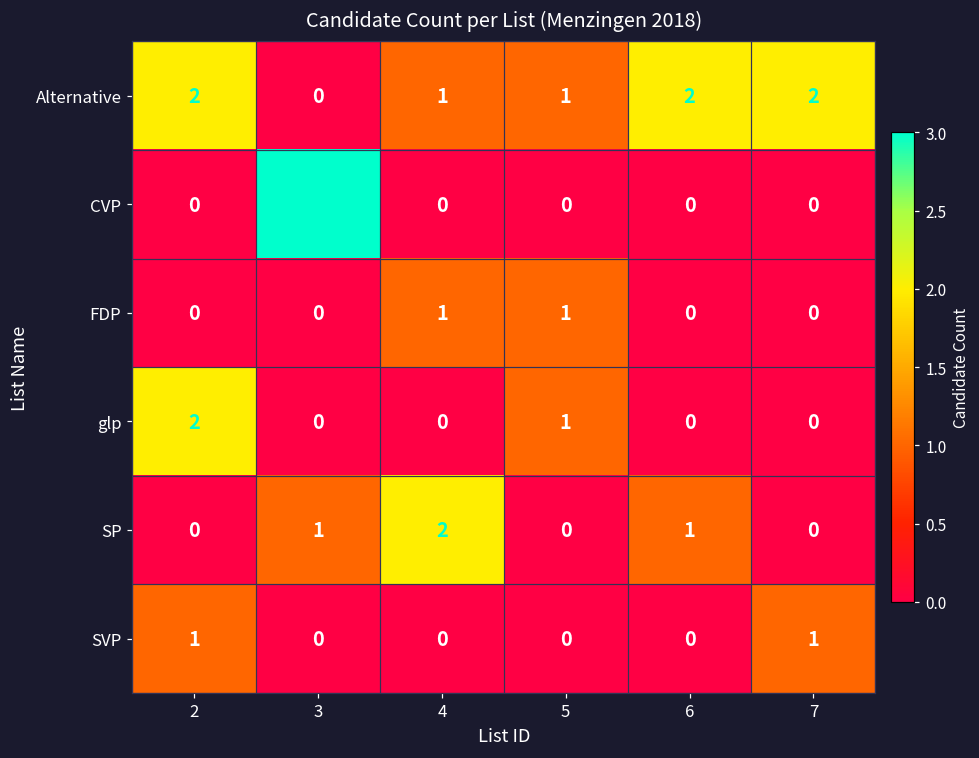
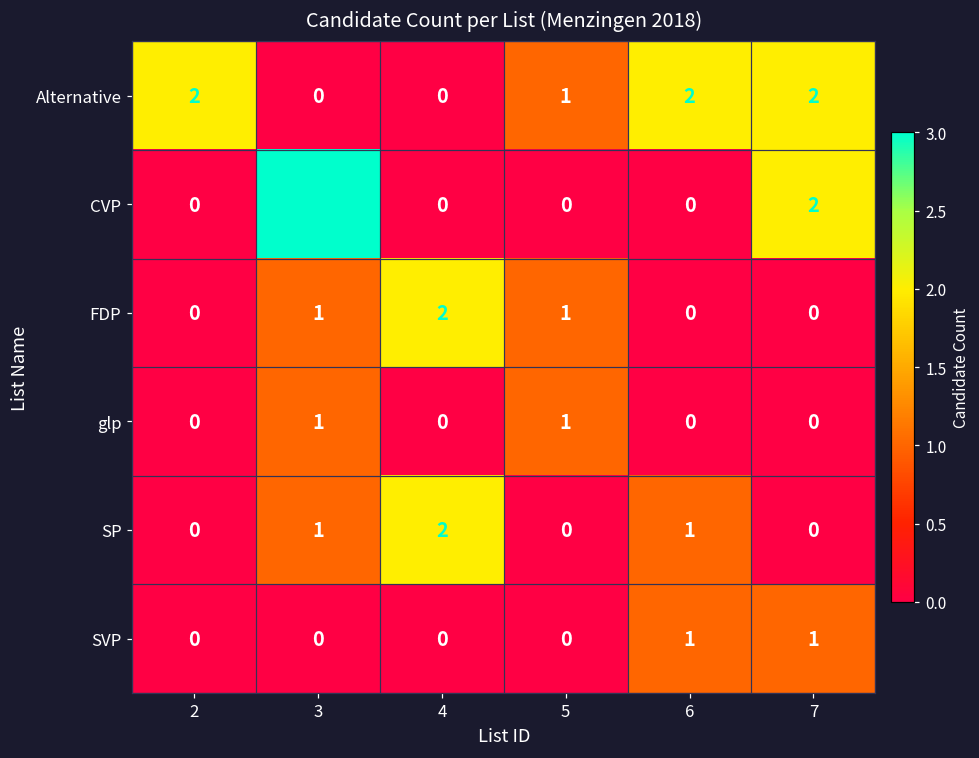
Alternative, 4: 1 -> 0
CVP, 7: 0 -> 2
FDP, 3: 0 -> 1
FDP, 4: 1 -> 2
glp, 2: 2 -> 0
glp, 3: 0 -> 1
SVP, 2: 1 -> 0
SVP, 6: 0 -> 1
